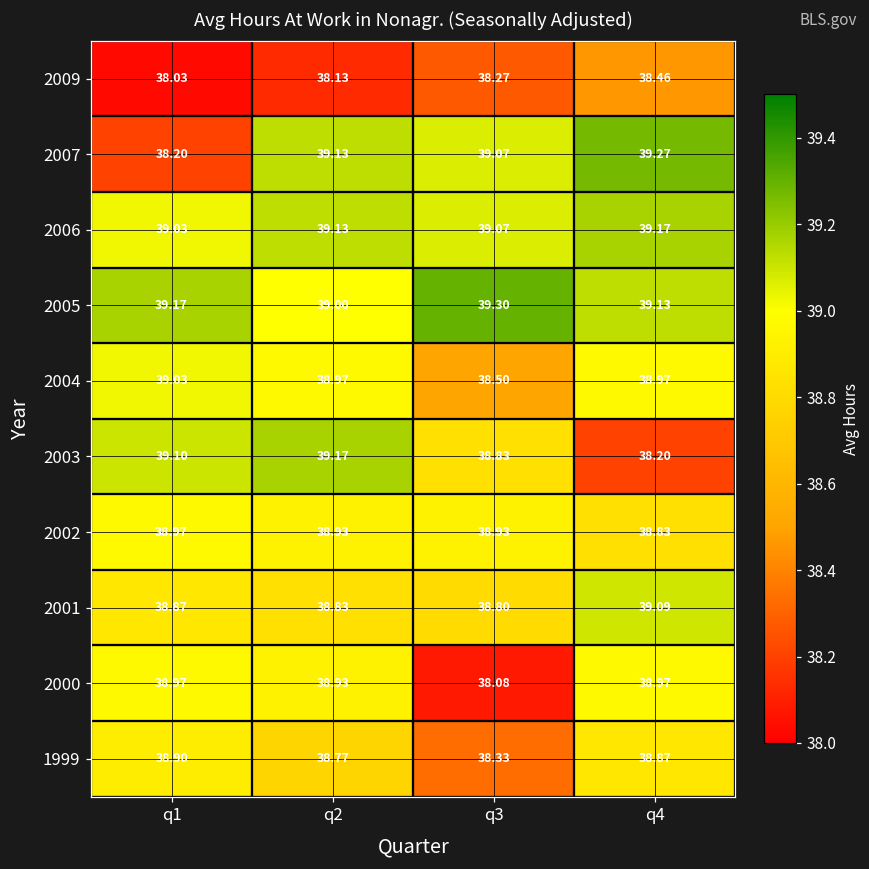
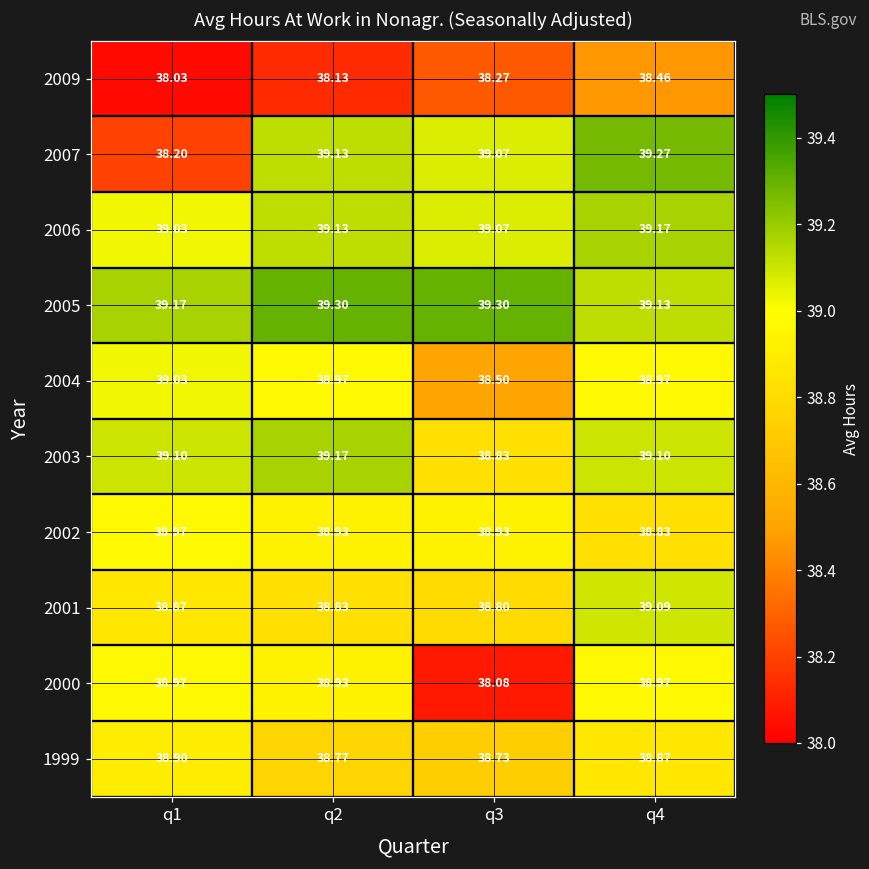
2005, q2: 39.00 -> 39.30
2003, q4: 38.20 -> 39.10
1999, q3: 38.33 -> 38.73
